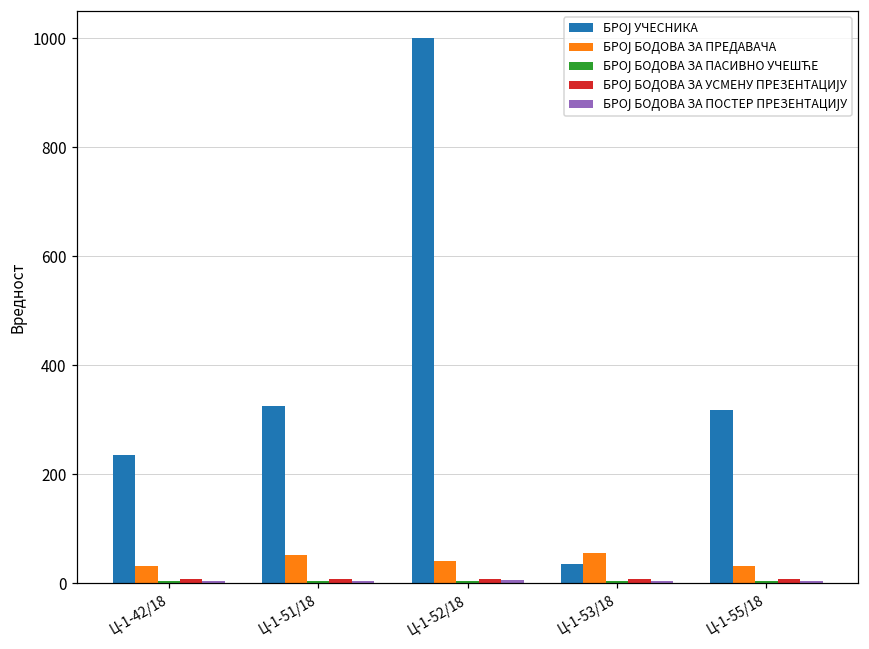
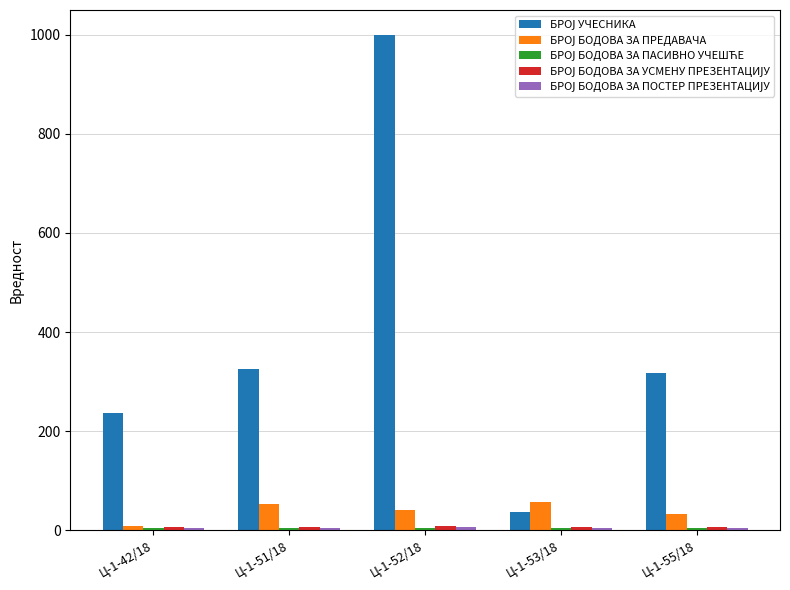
БРОЈ БОДОВА ЗА ПРЕДАВАЧА, Ц-1-42/18: 30 -> 10
